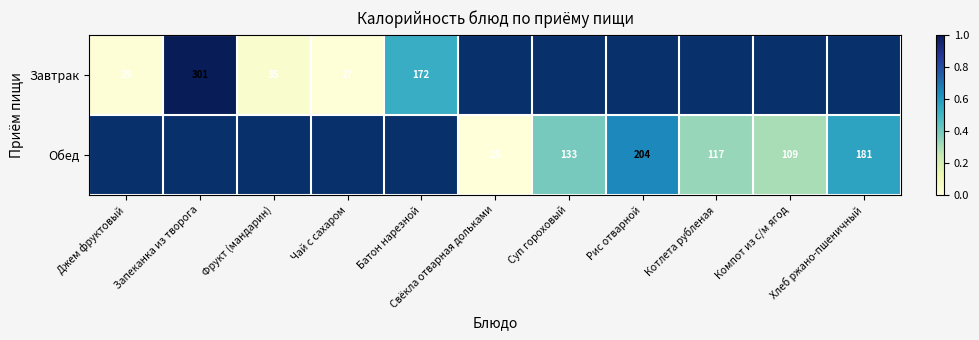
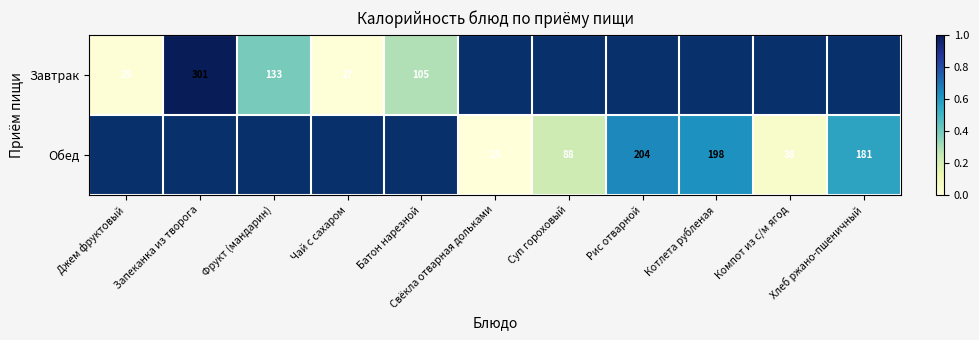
Завтрак, Фрукт (мандарин): 35 -> 133
Завтрак, Батон нарезной: 172 -> 105
Обед, Суп гороховый: 133 -> 88
Обед, Котлета рубленая: 117 -> 198
Обед, Компот из с/м ягод: 109 -> 38
